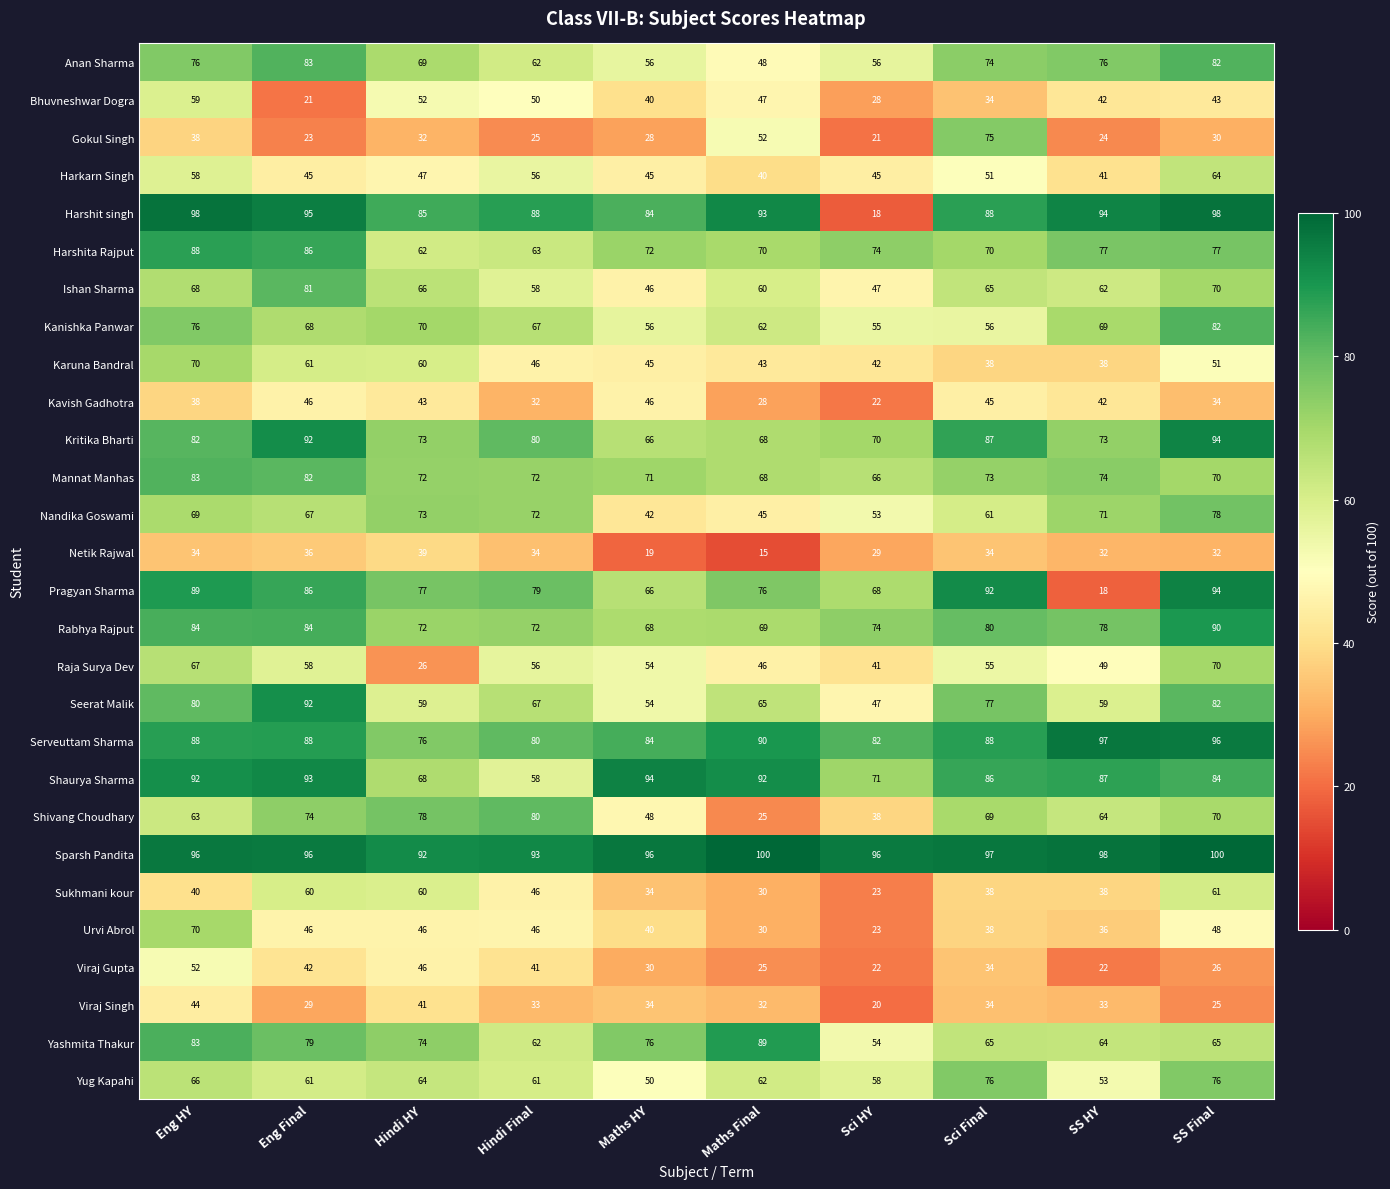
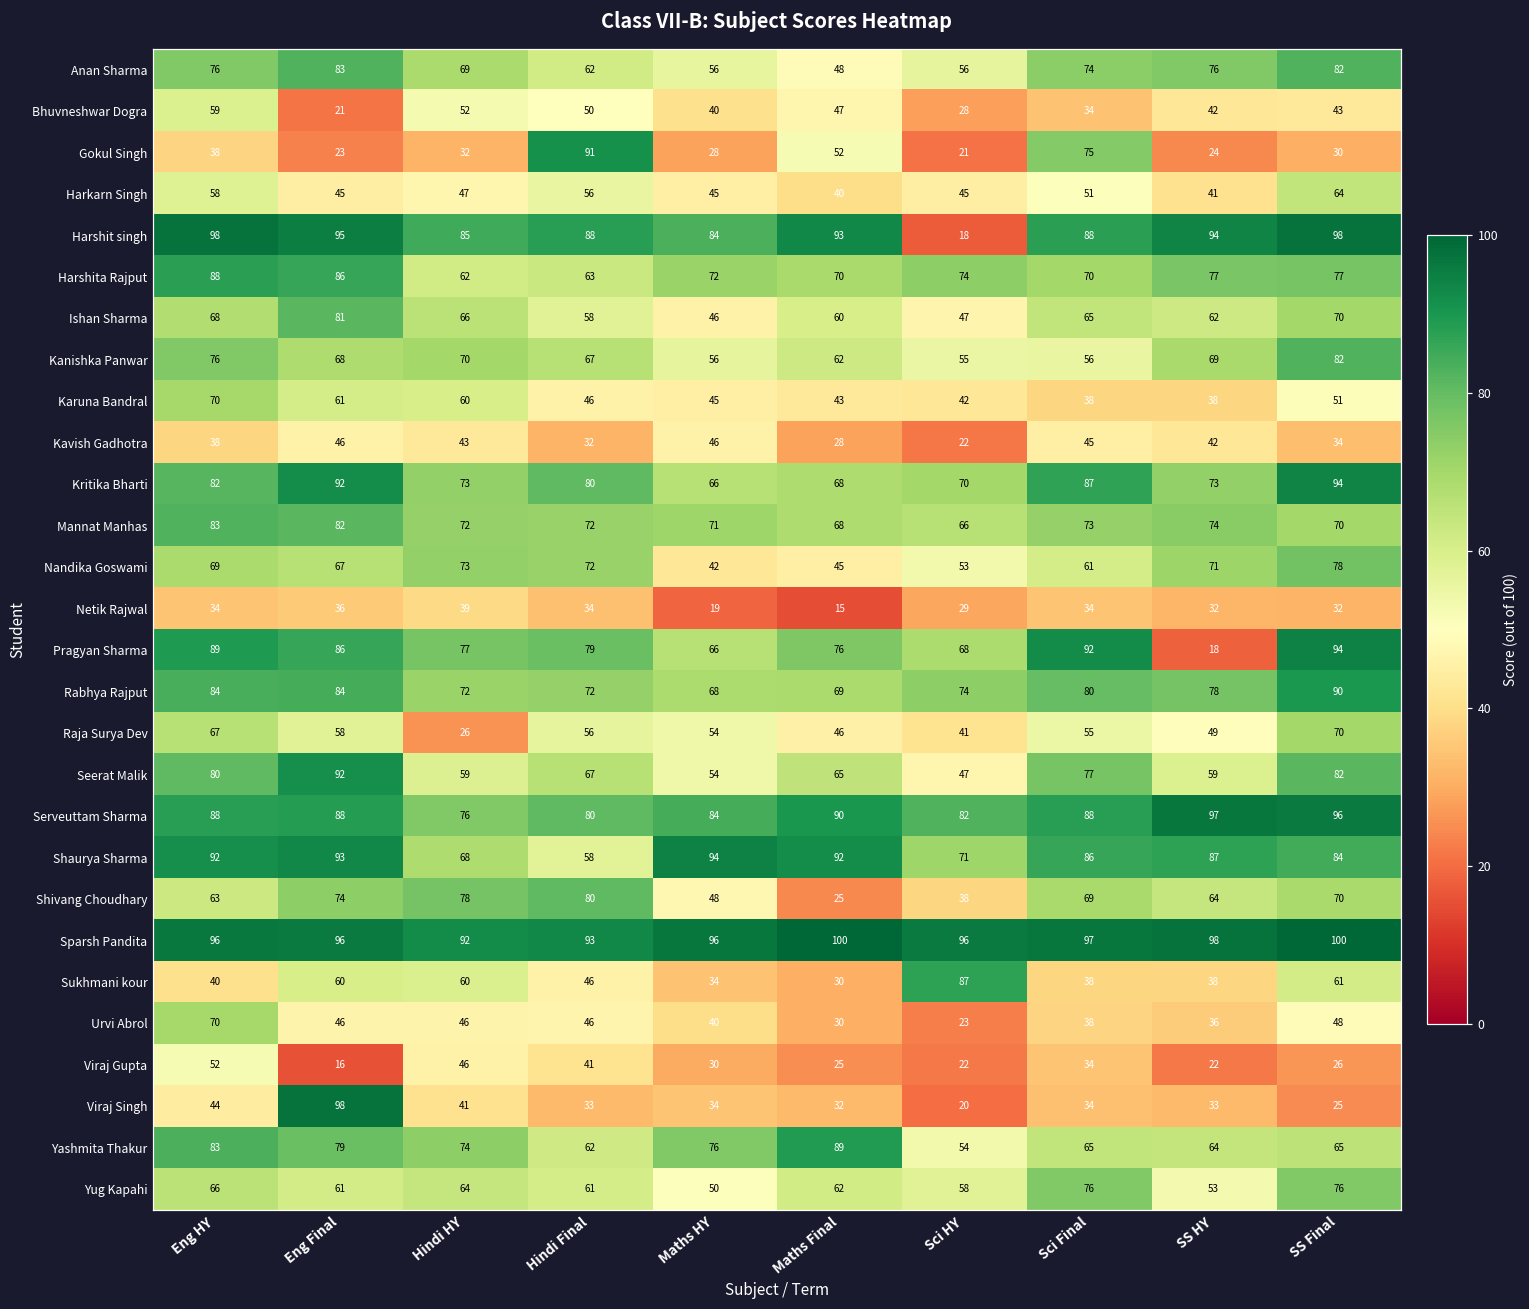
Gokul Singh, Hindi Final: 25 -> 91
Sukhmani kour, Sci HY: 23 -> 87
Viraj Gupta, Eng Final: 42 -> 16
Viraj Singh, Eng Final: 29 -> 98
